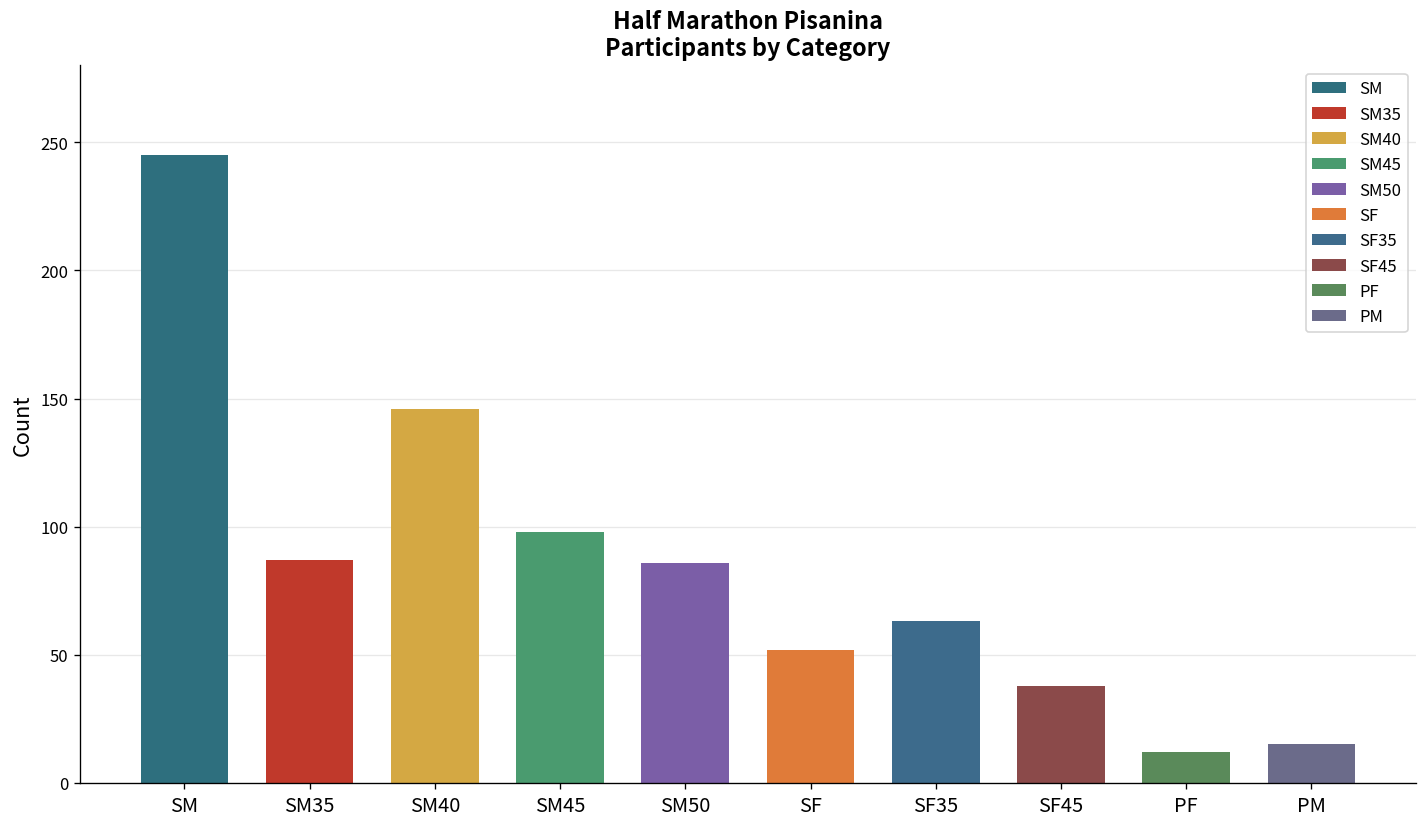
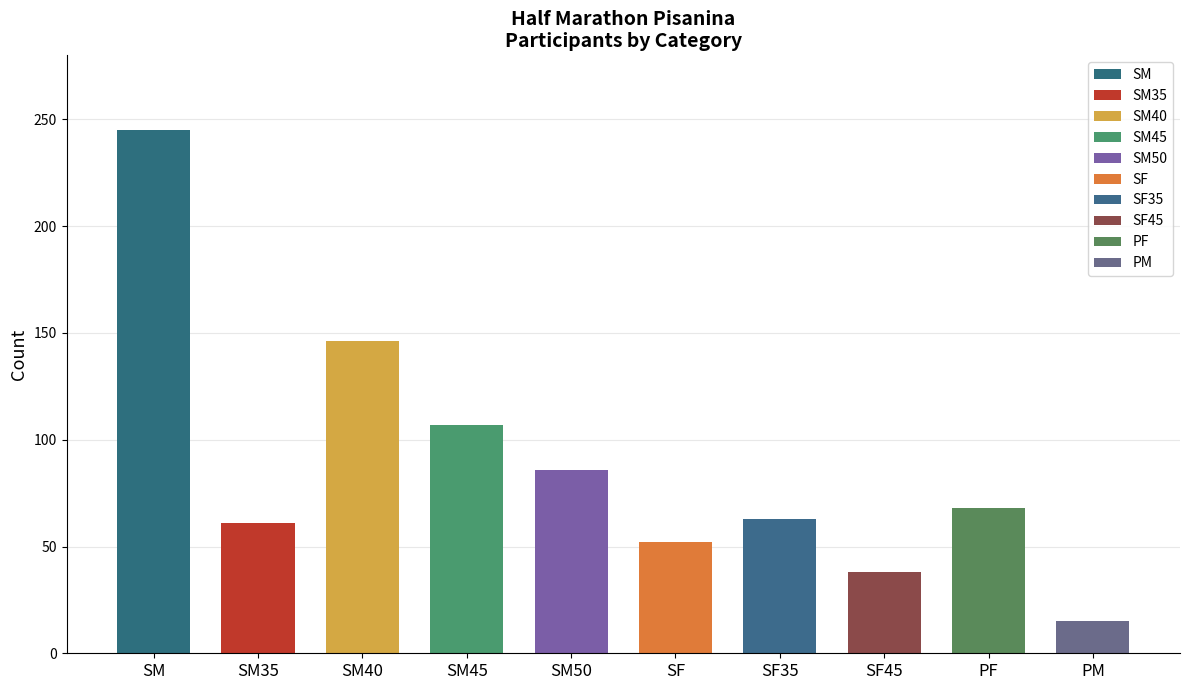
SM35: 87 -> 61
SM45: 98 -> 107
PF: 12 -> 68
